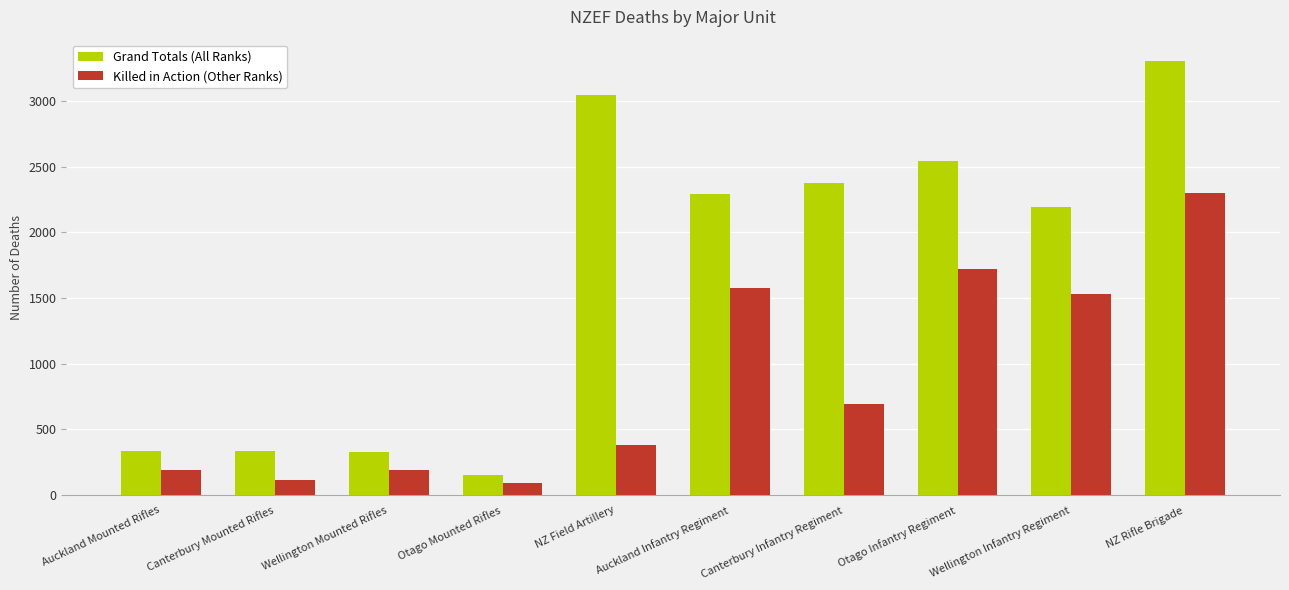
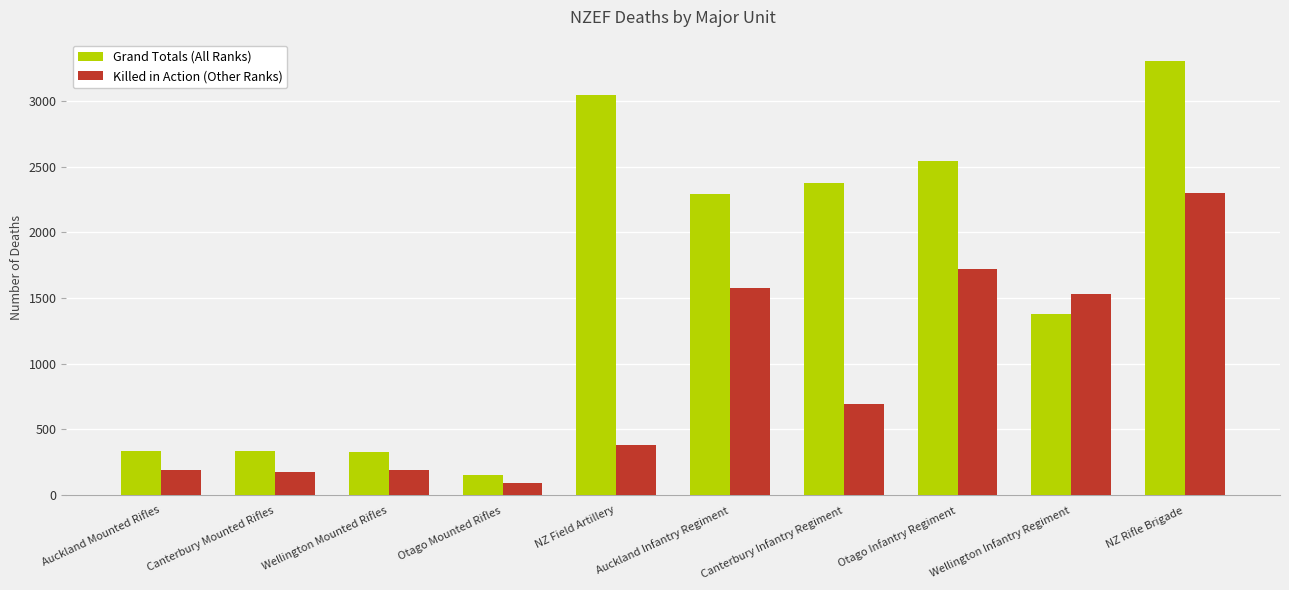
Killed in Action (Other Ranks), Canterbury Mounted Rifles: 120 -> 180
Grand Totals (All Ranks), Wellington Infantry Regiment: 2190 -> 1380
